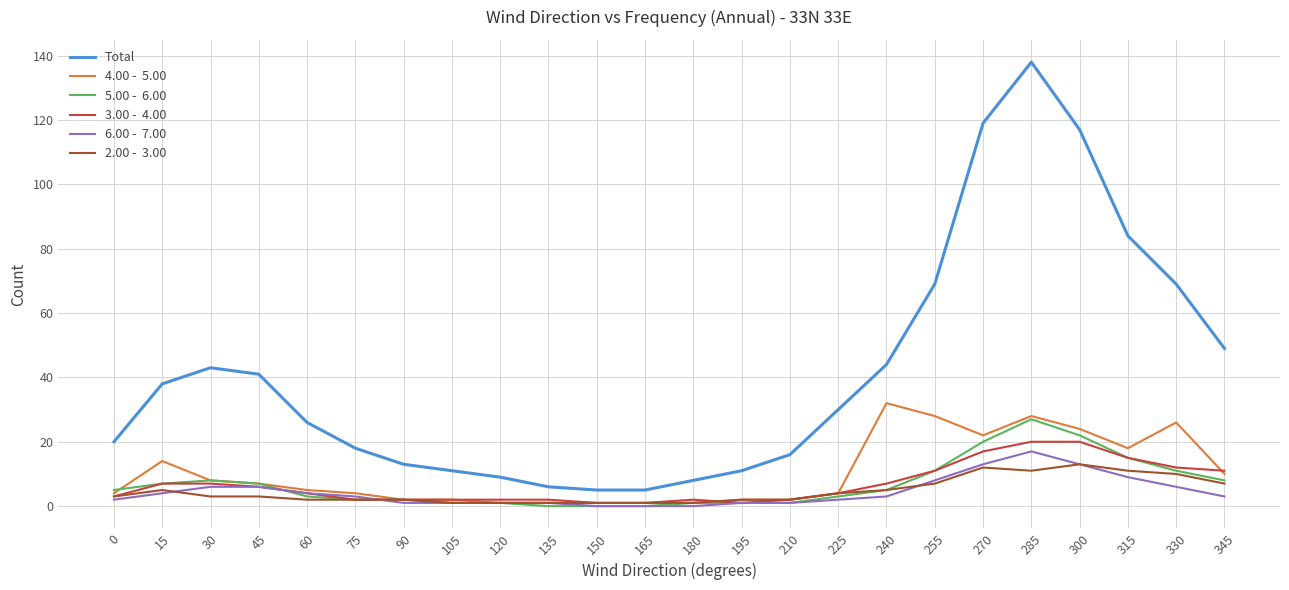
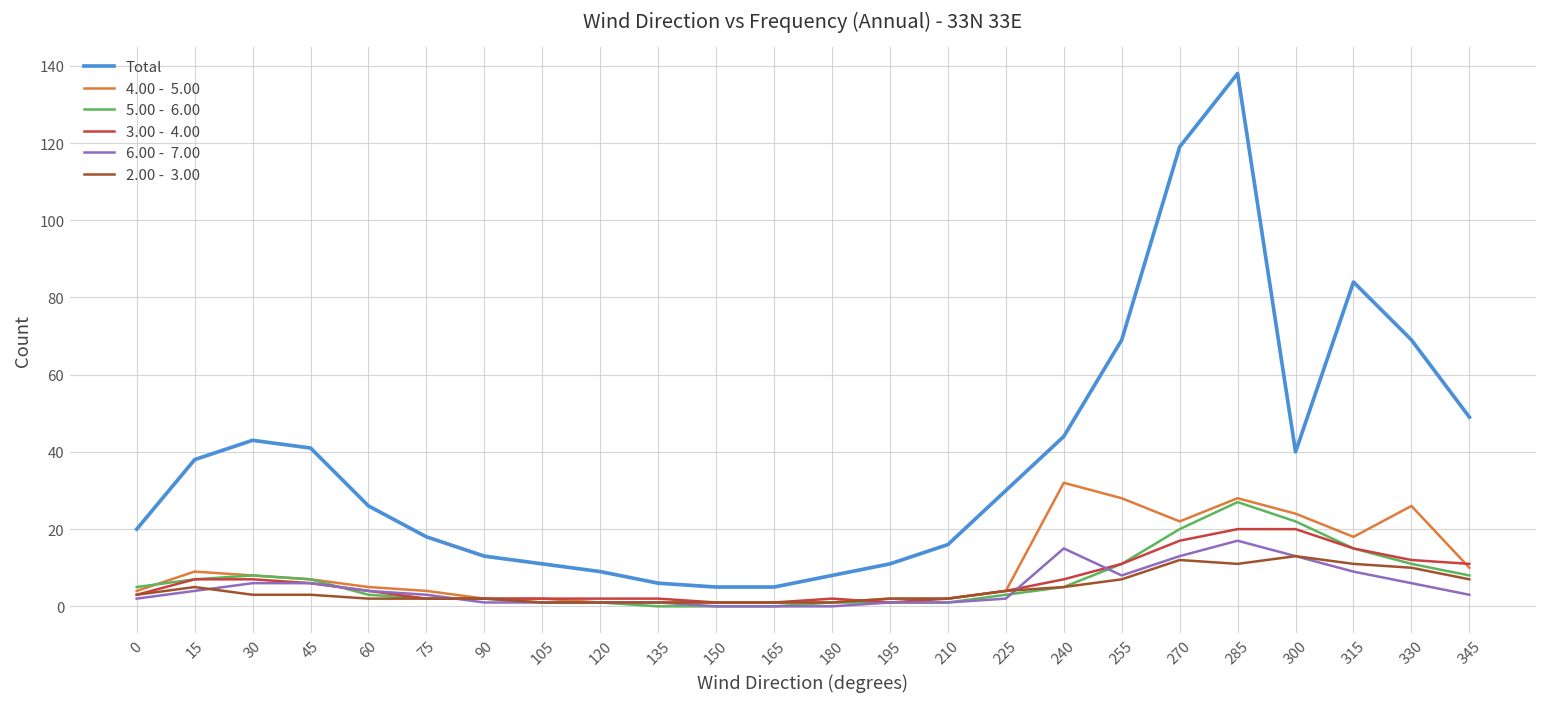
4.00 - 5.00, 15: 14 -> 9
6.00 - 7.00, 240: 3 -> 15
Total, 300: 117 -> 40
